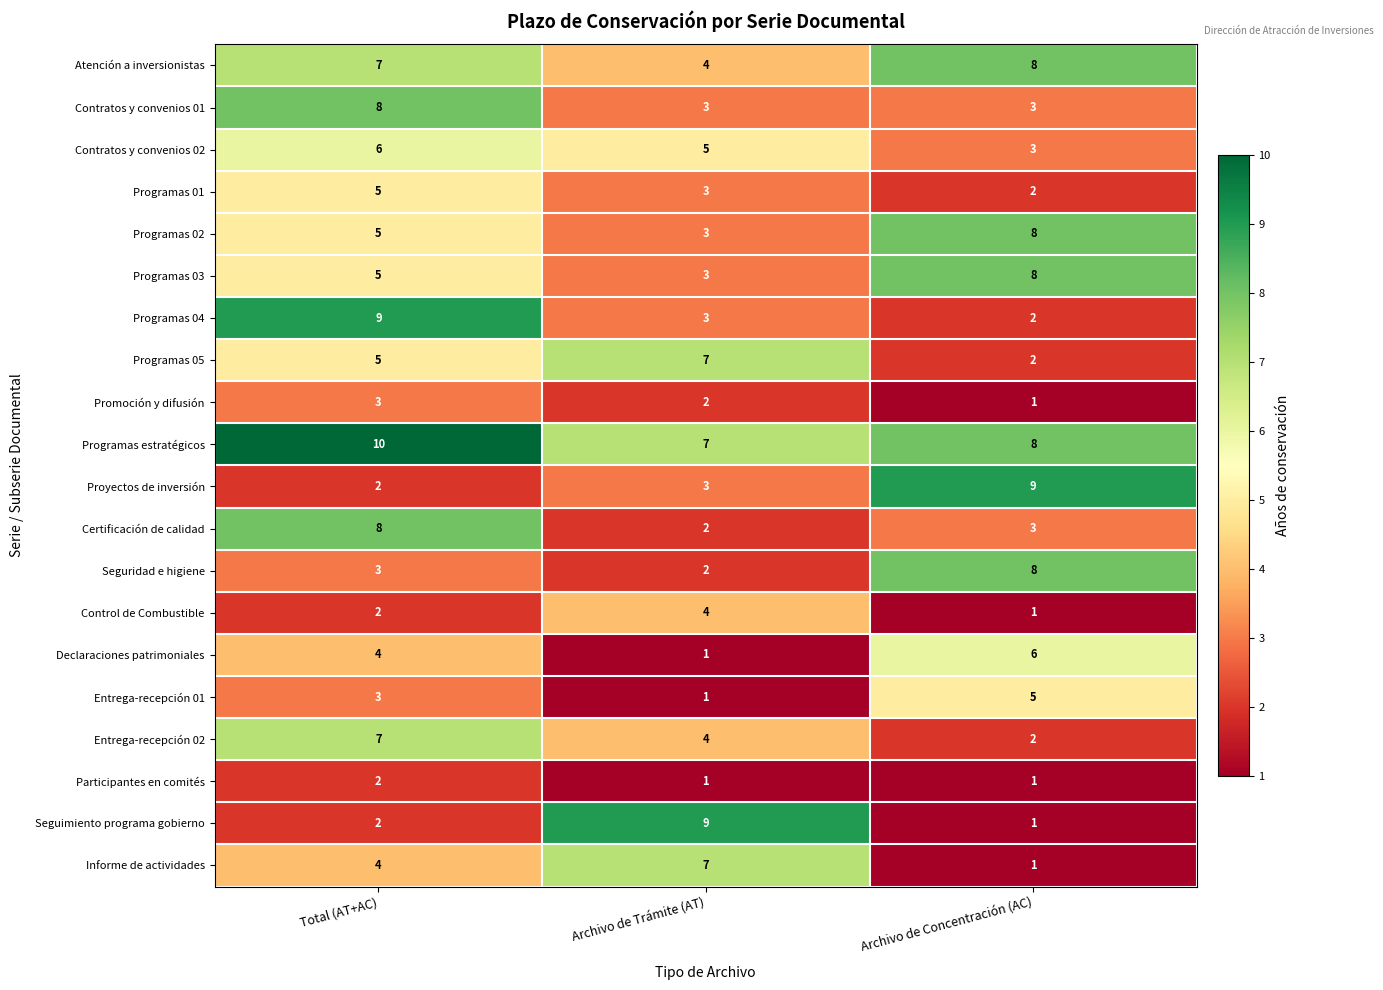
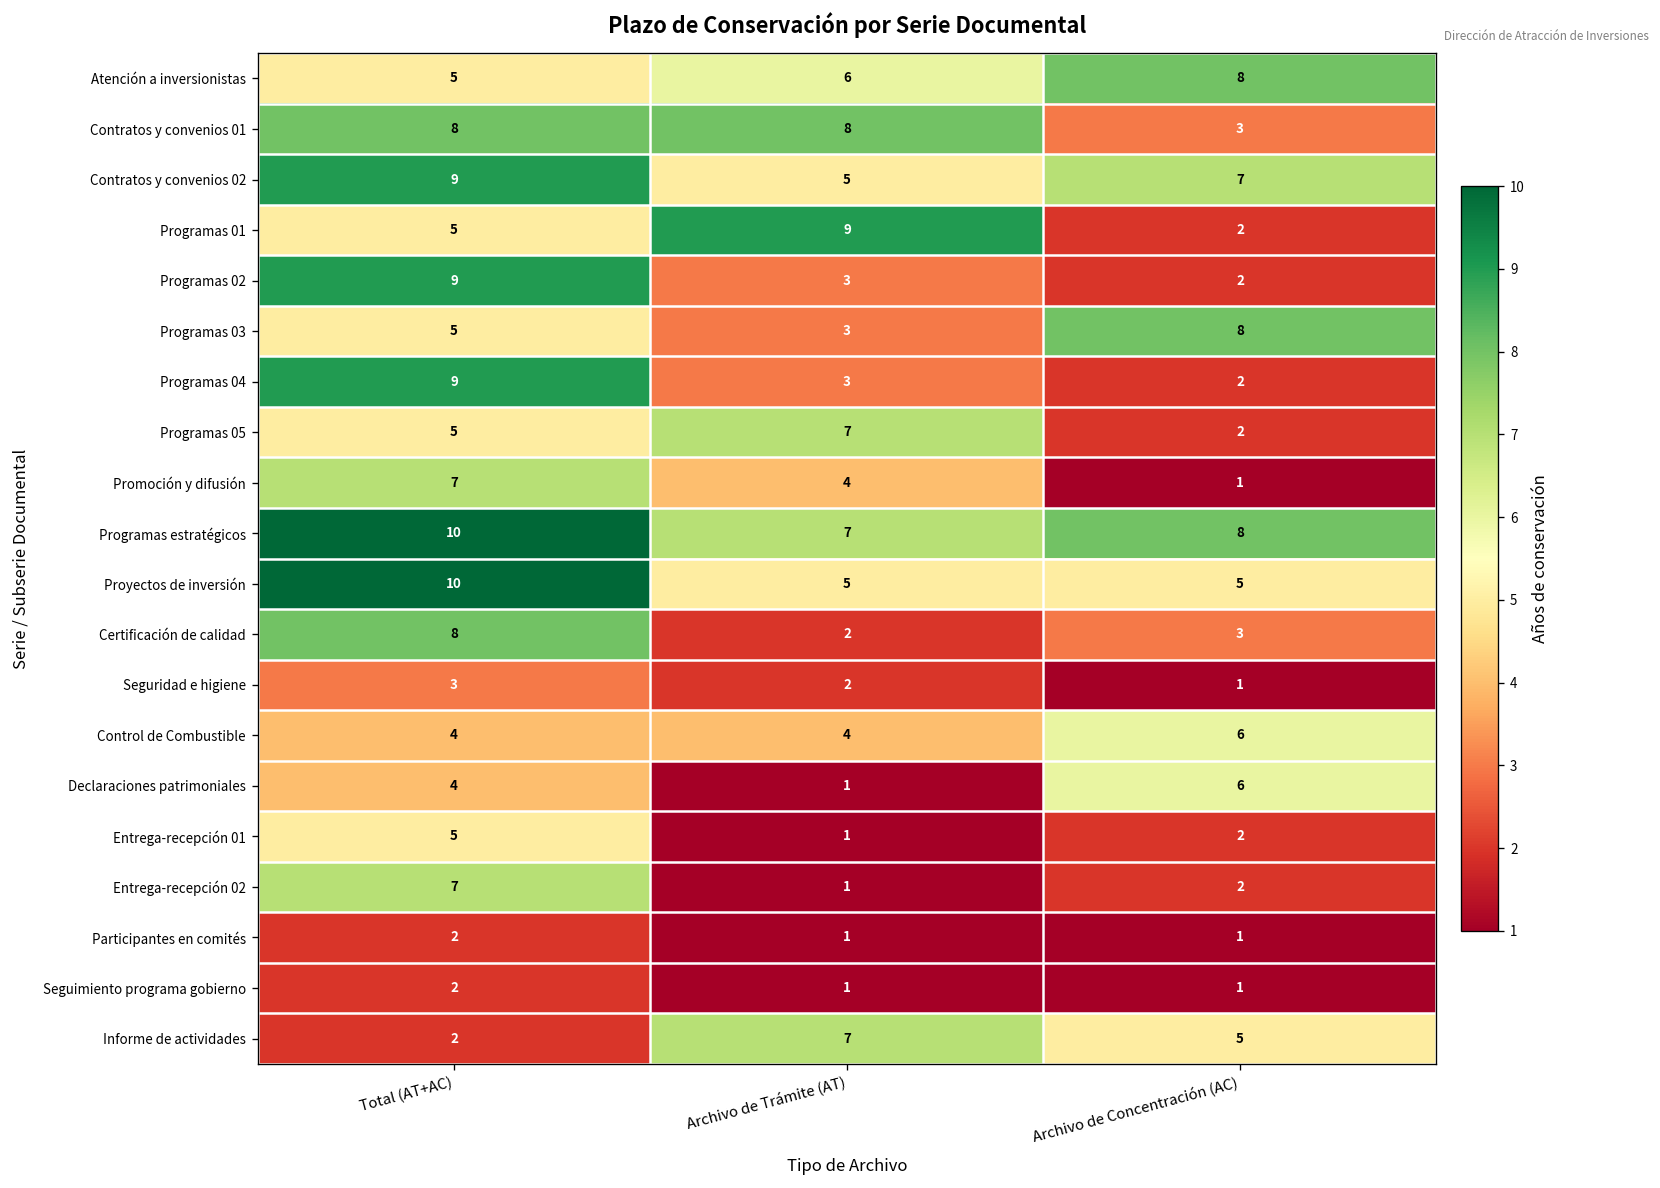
Atención a inversionistas, Total (AT+AC): 7 -> 5
Atención a inversionistas, Archivo de Trámite (AT): 4 -> 6
Contratos y convenios 01, Archivo de Trámite (AT): 3 -> 8
Contratos y convenios 02, Total (AT+AC): 6 -> 9
Contratos y convenios 02, Archivo de Concentración (AC): 3 -> 7
Programas 01, Archivo de Trámite (AT): 3 -> 9
Programas 02, Total (AT+AC): 5 -> 9
Programas 02, Archivo de Concentración (AC): 8 -> 2
Promoción y difusión, Total (AT+AC): 3 -> 7
Promoción y difusión, Archivo de Trámite (AT): 2 -> 4
Proyectos de inversión, Total (AT+AC): 2 -> 10
Proyectos de inversión, Archivo de Trámite (AT): 3 -> 5
Proyectos de inversión, Archivo de Concentración (AC): 9 -> 5
Seguridad e higiene, Archivo de Concentración (AC): 8 -> 1
Control de Combustible, Total (AT+AC): 2 -> 4
Control de Combustible, Archivo de Concentración (AC): 1 -> 6
Entrega-recepción 01, Total (AT+AC): 3 -> 5
Entrega-recepción 01, Archivo de Concentración (AC): 5 -> 2
Entrega-recepción 02, Archivo de Trámite (AT): 4 -> 1
Seguimiento programa gobierno, Archivo de Trámite (AT): 9 -> 1
Informe de actividades, Total (AT+AC): 4 -> 2
Informe de actividades, Archivo de Concentración (AC): 1 -> 5
